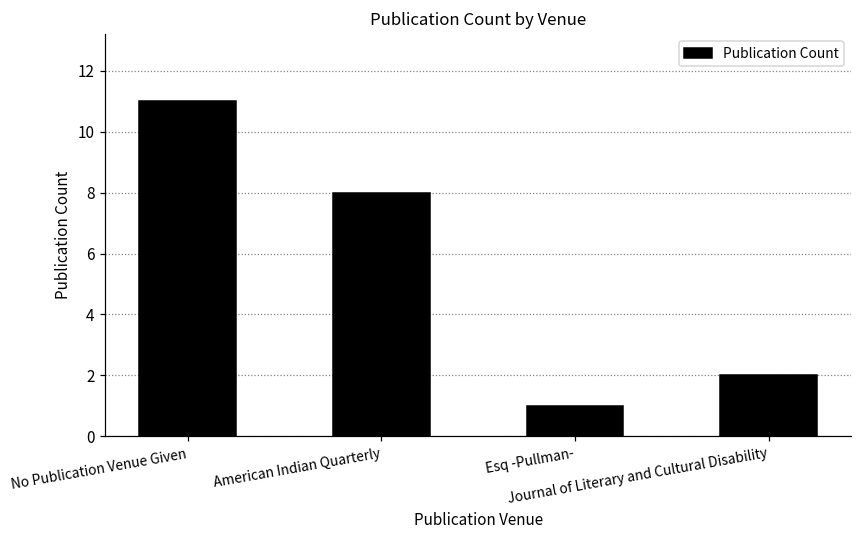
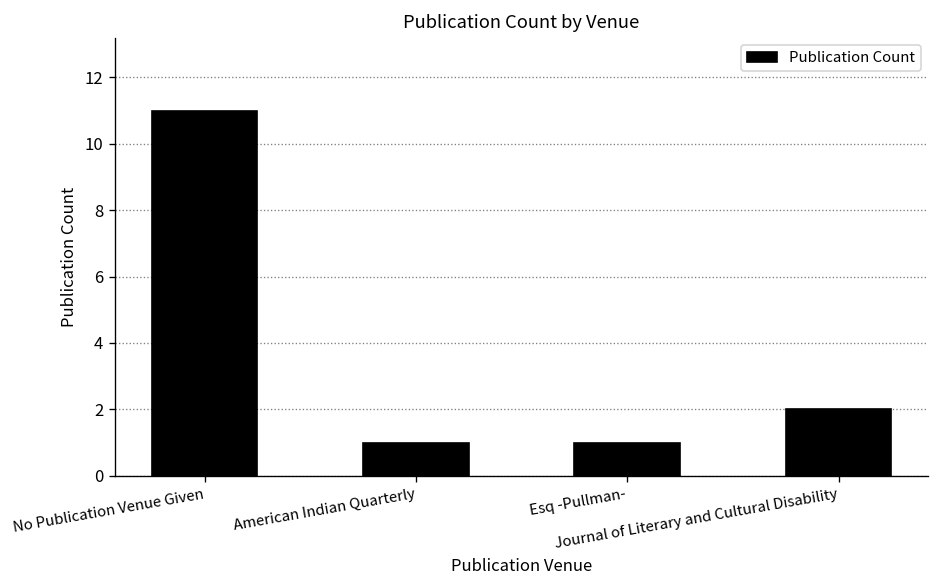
American Indian Quarterly: 8 -> 1
